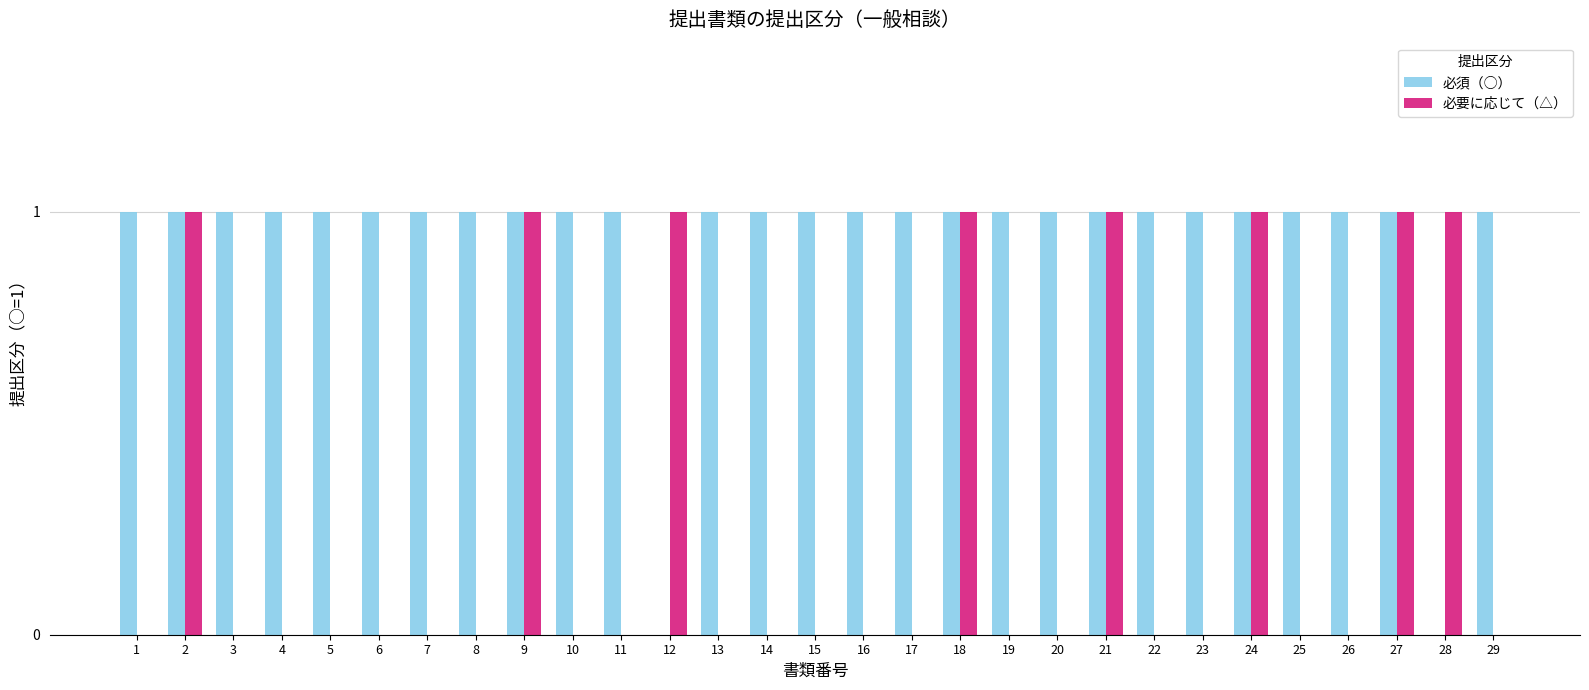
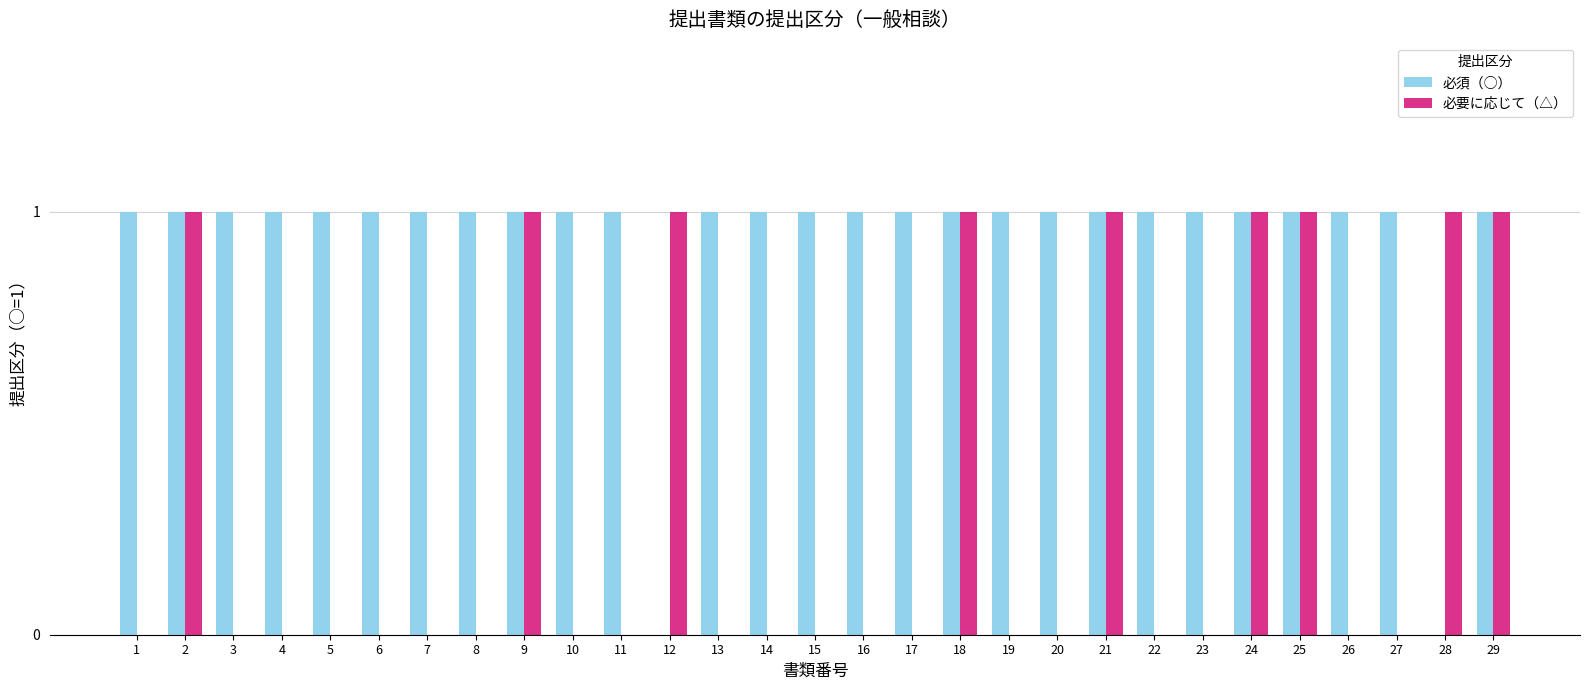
必要に応じて（△）, 25: 0 -> 1
必要に応じて（△）, 27: 1 -> 0
必要に応じて（△）, 29: 0 -> 1
